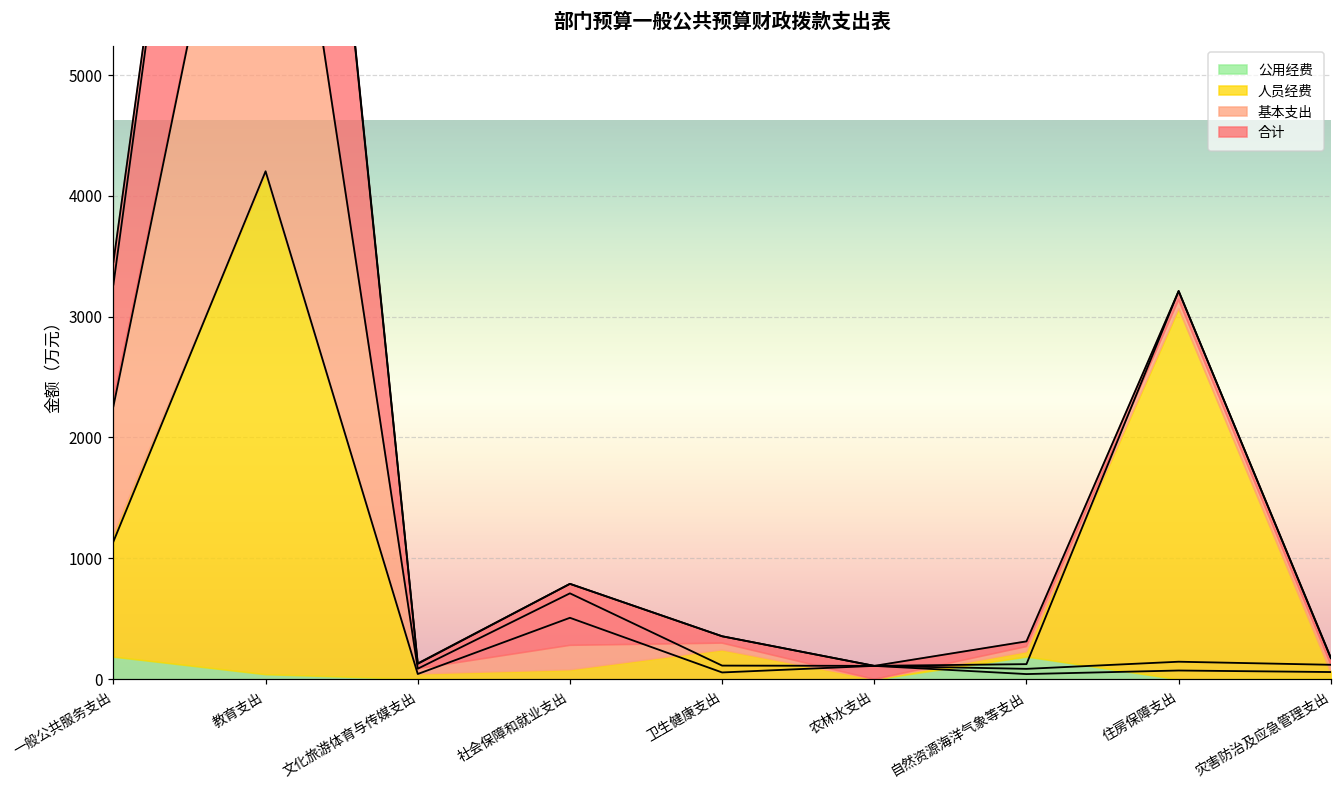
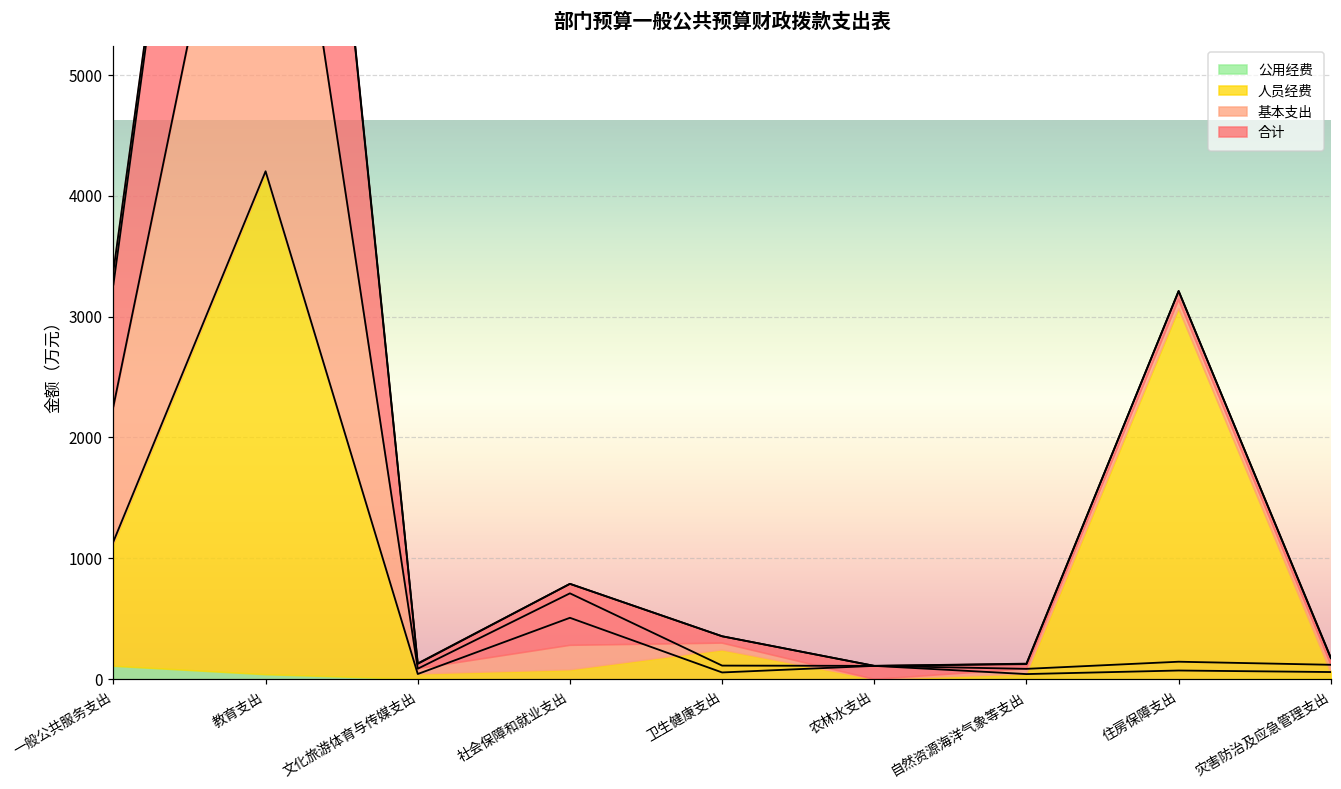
公用经费, 一般公共服务支出: 190 -> 110
公用经费, 自然资源海洋气象等支出: 190 -> 0
